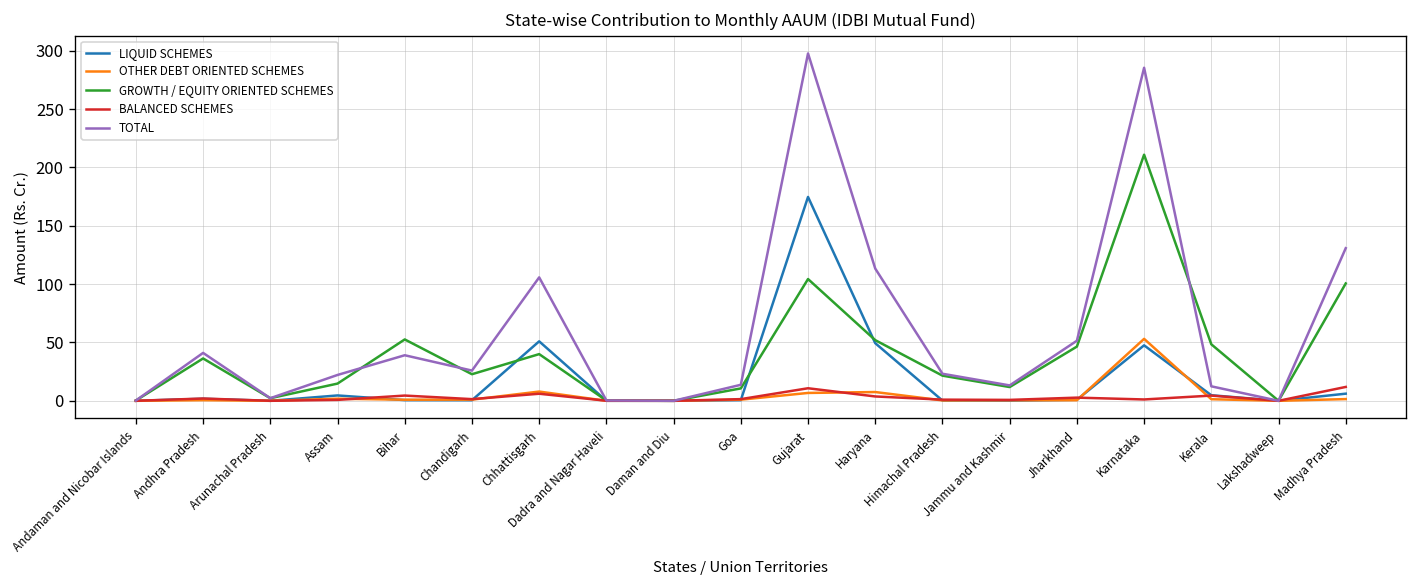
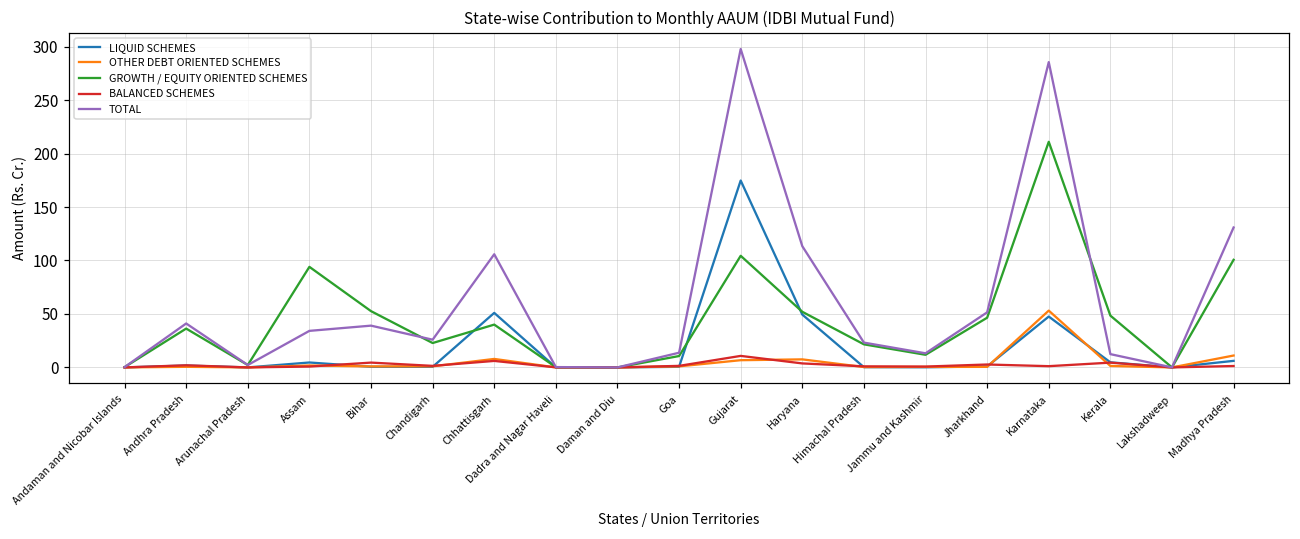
GROWTH / EQUITY ORIENTED SCHEMES, Assam: 10 -> 90
TOTAL, Assam: 20 -> 30
OTHER DEBT ORIENTED SCHEMES, Madhya Pradesh: 0 -> 10
BALANCED SCHEMES, Madhya Pradesh: 10 -> 0
